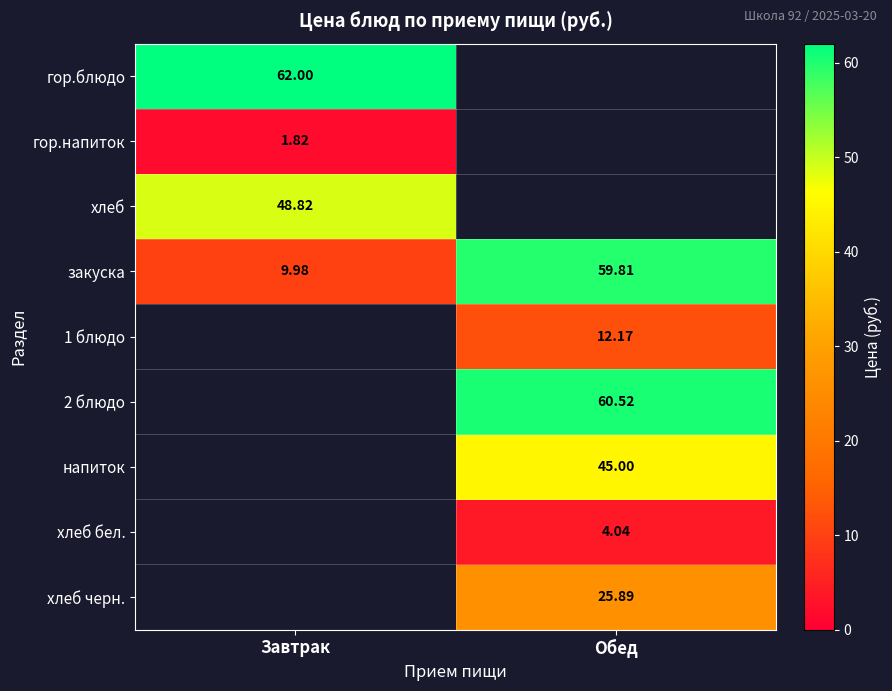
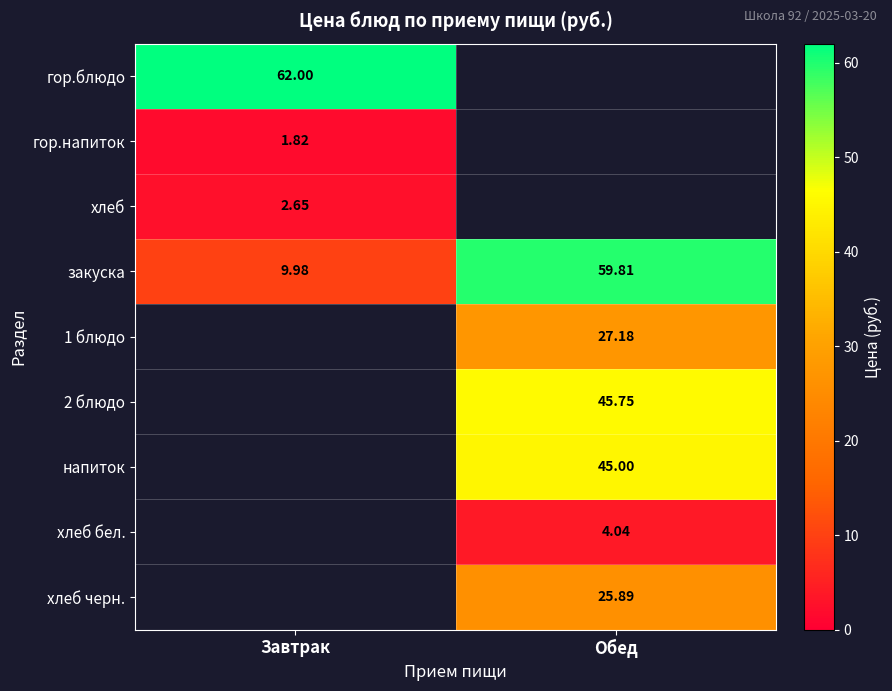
хлеб, Завтрак: 48.82 -> 2.65
1 блюдо, Обед: 12.17 -> 27.18
2 блюдо, Обед: 60.52 -> 45.75
